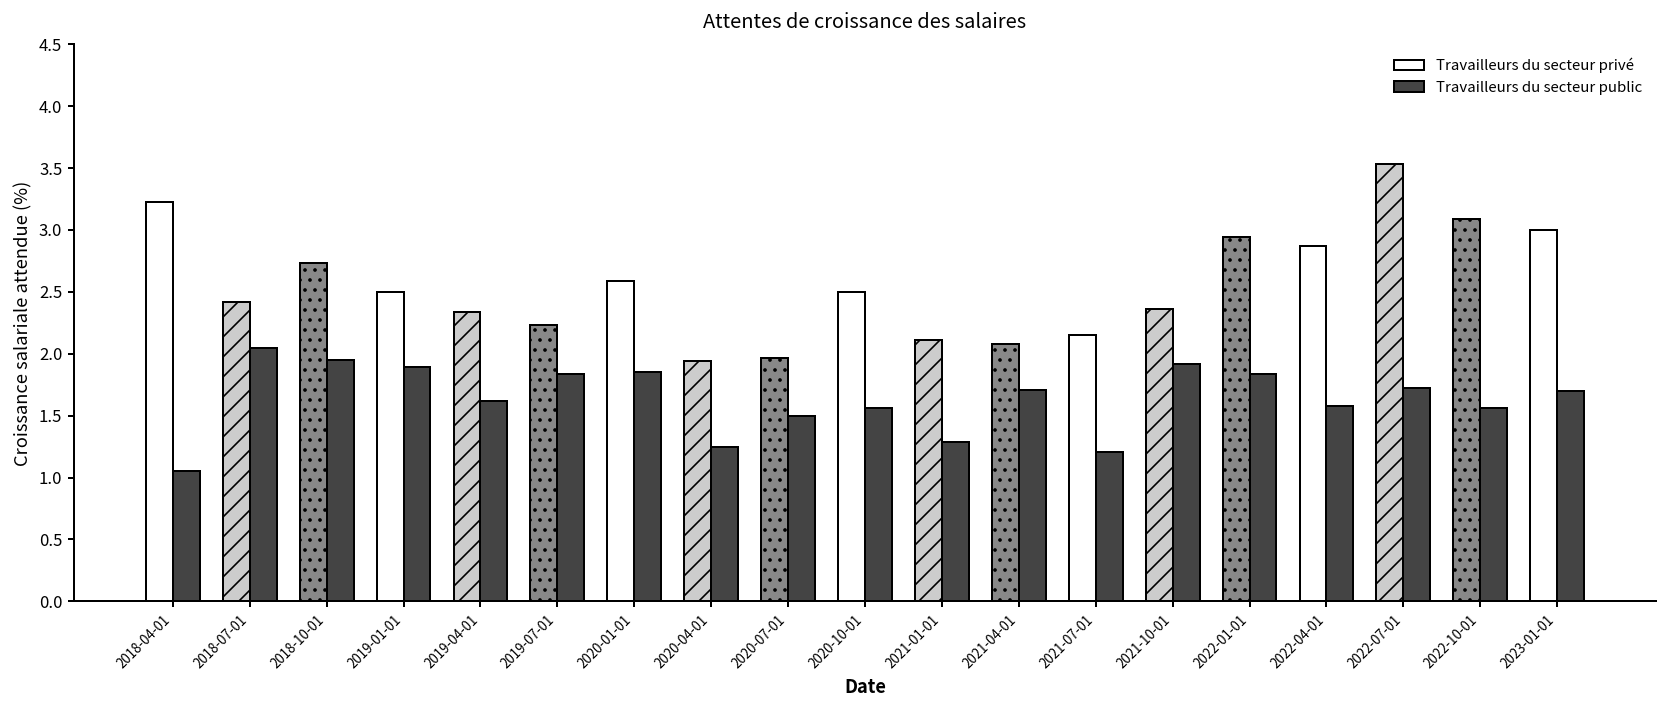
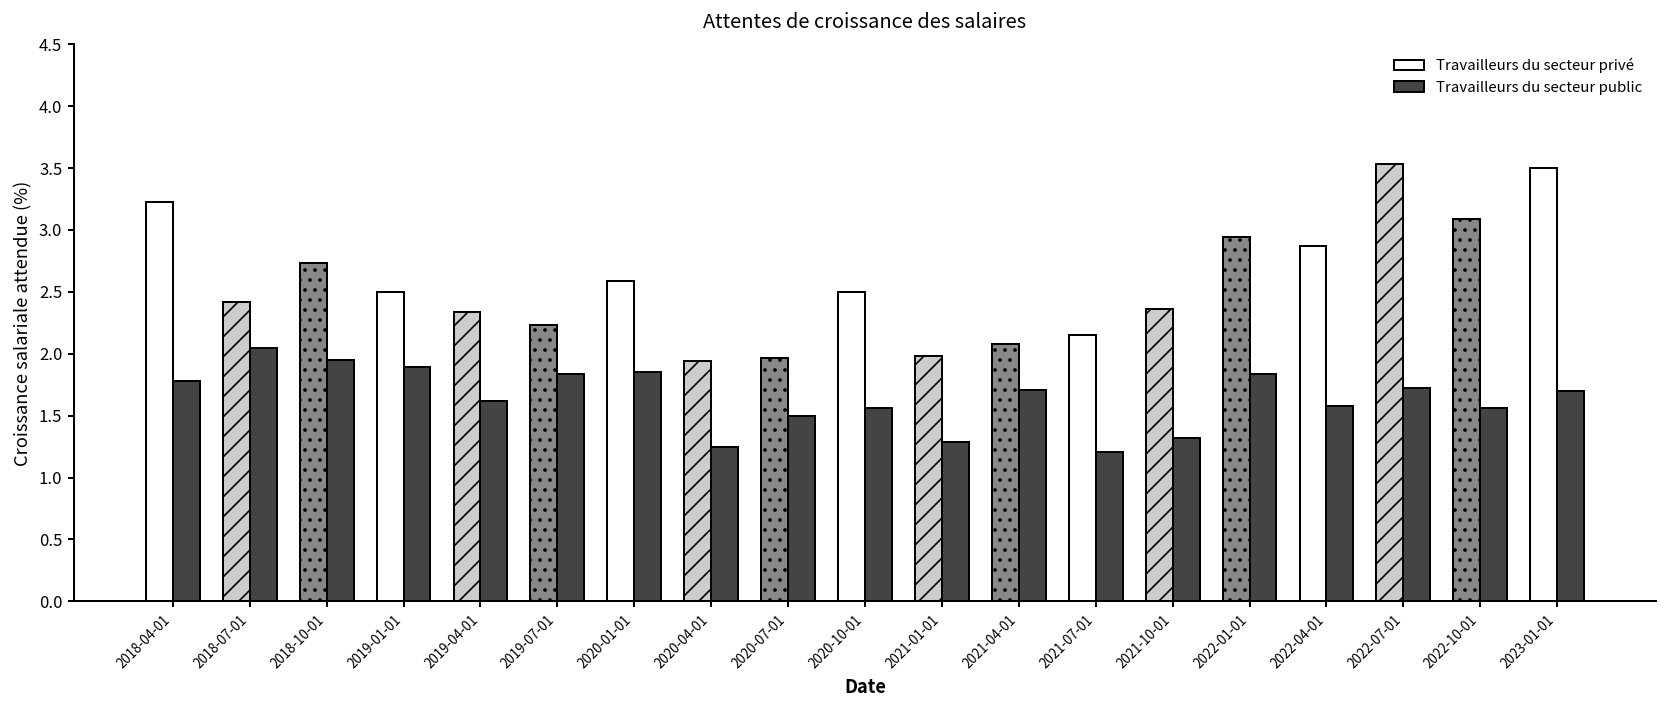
Travailleurs du secteur public, 2018-04-01: 1.05 -> 1.78
Travailleurs du secteur privé, 2021-01-01: 2.11 -> 1.98
Travailleurs du secteur public, 2021-10-01: 1.92 -> 1.32
Travailleurs du secteur privé, 2023-01-01: 3.0 -> 3.5
